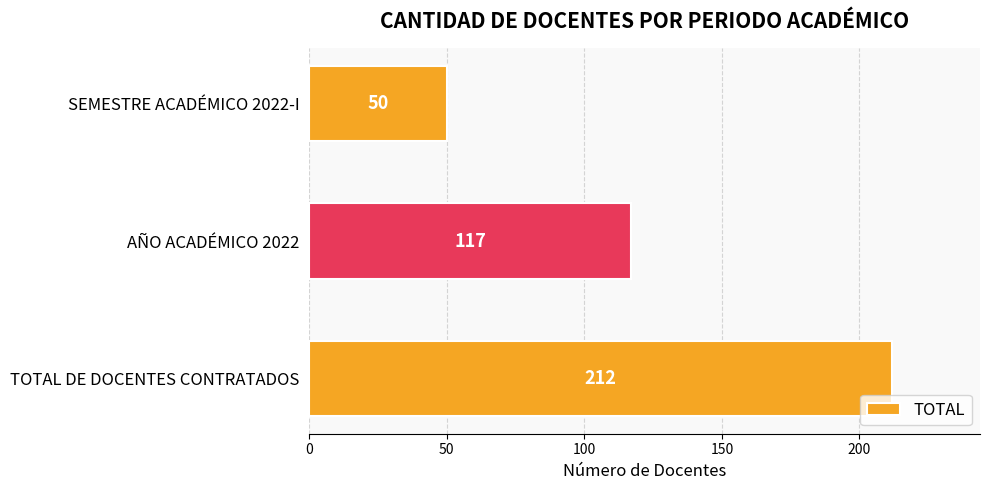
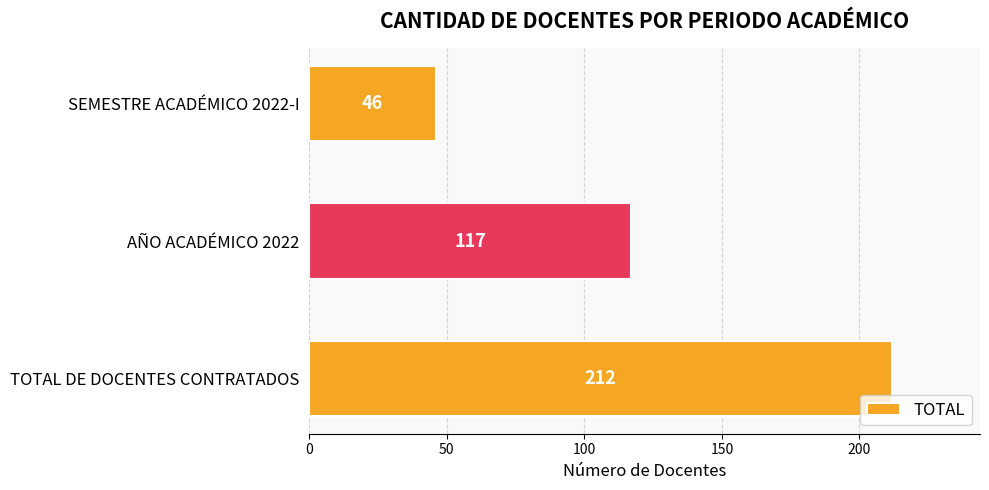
SEMESTRE ACADÉMICO 2022-I: 50 -> 46
